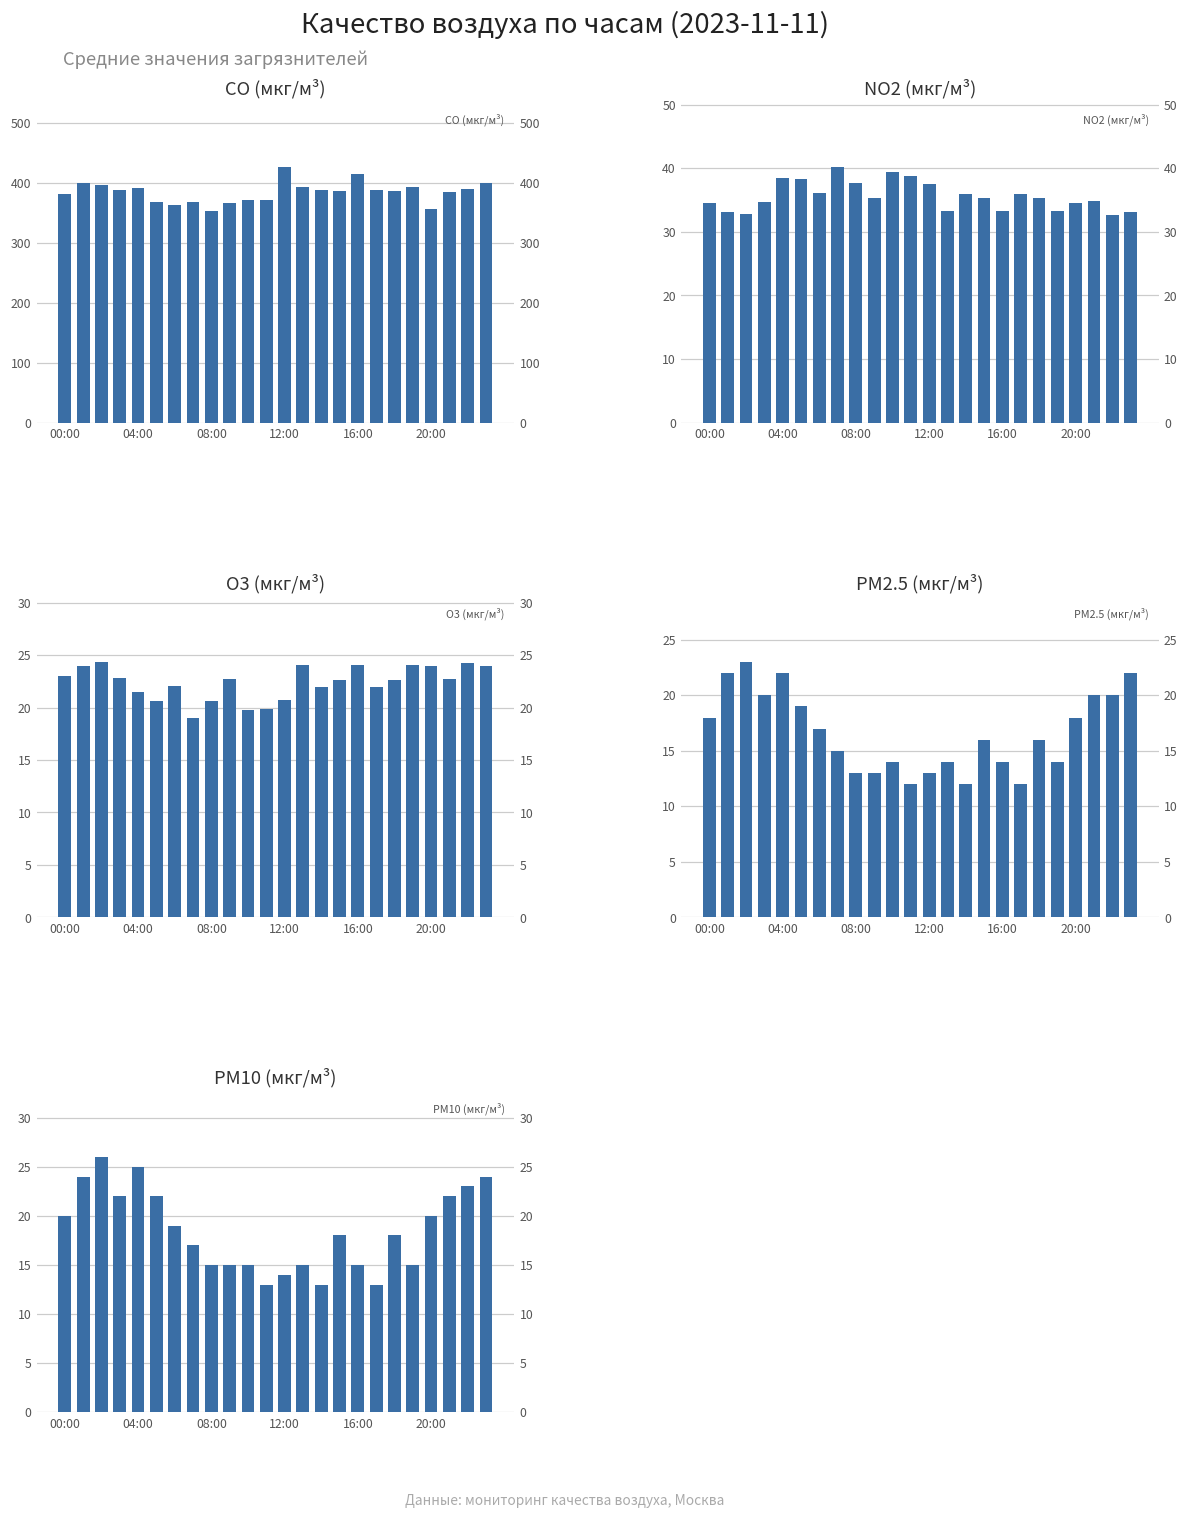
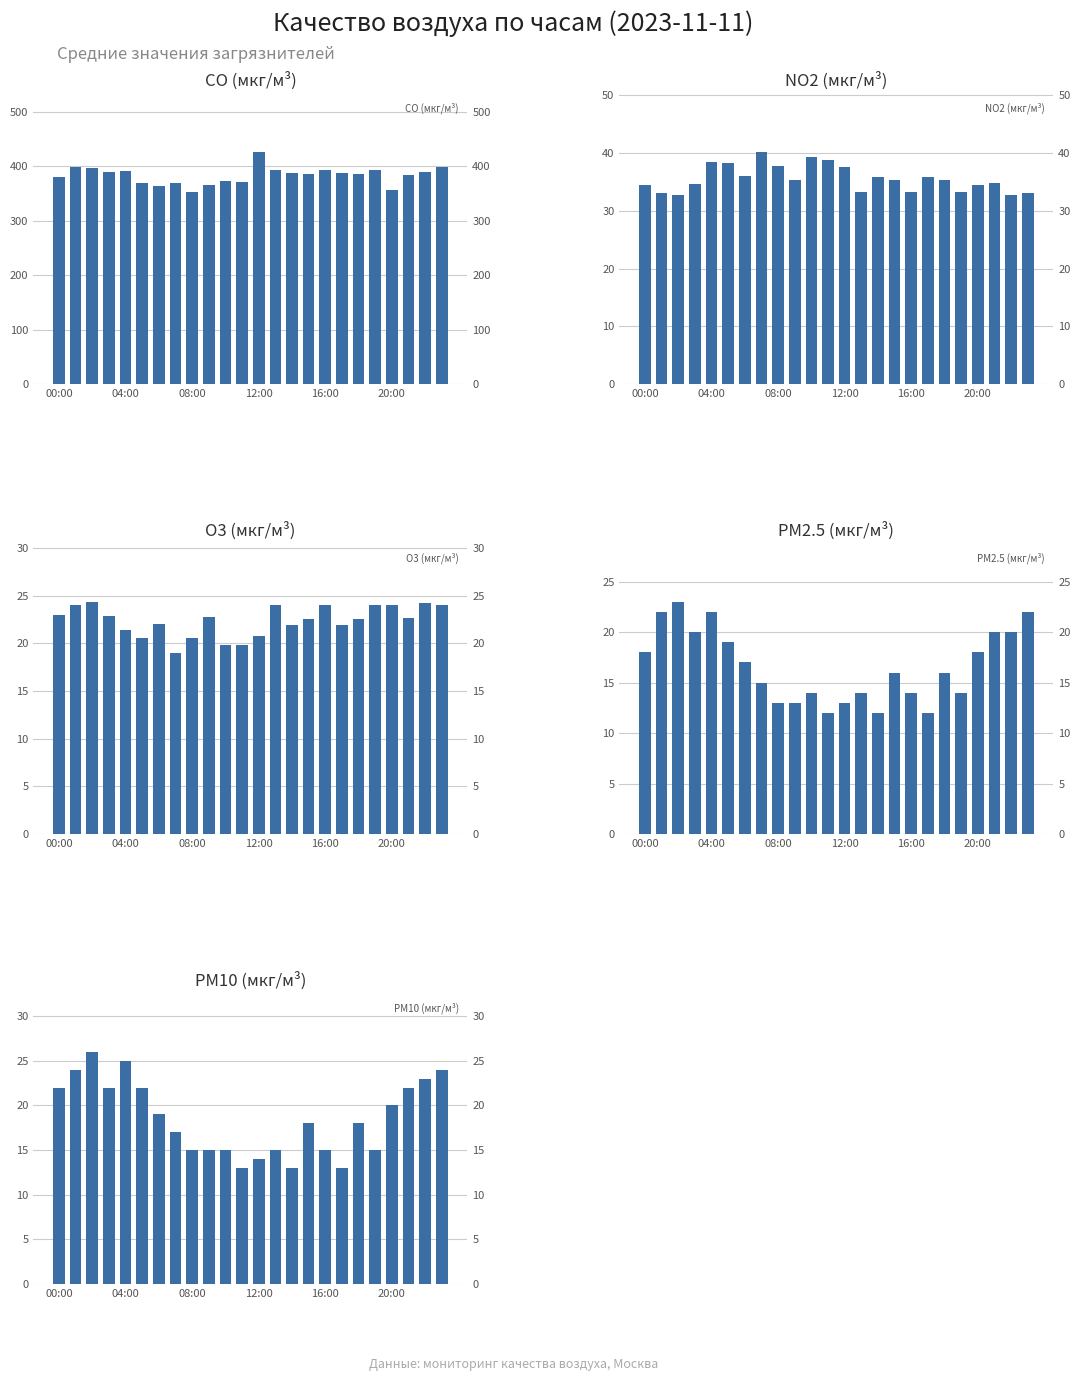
CO (мкг/м³), 16:00: 410 -> 390
PM10 (мкг/м³), 00:00: 20 -> 22
